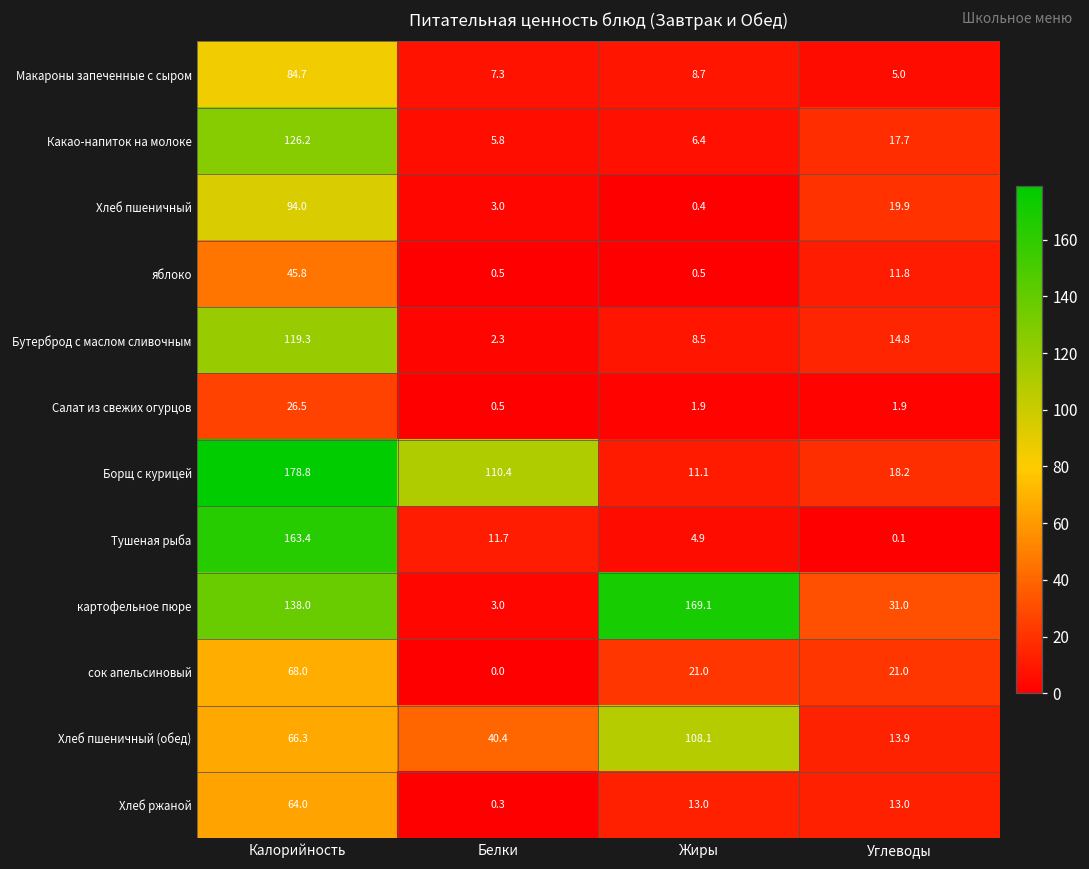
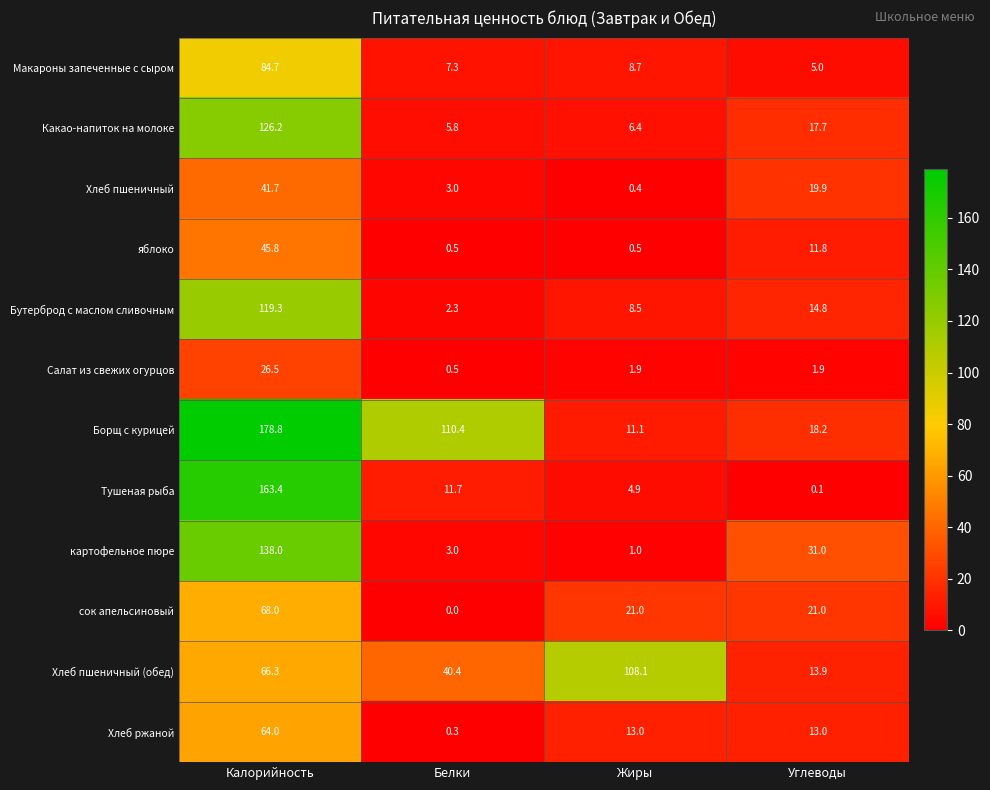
Хлеб пшеничный, Калорийность: 94.0 -> 41.7
картофельное пюре, Жиры: 169.1 -> 1.0
